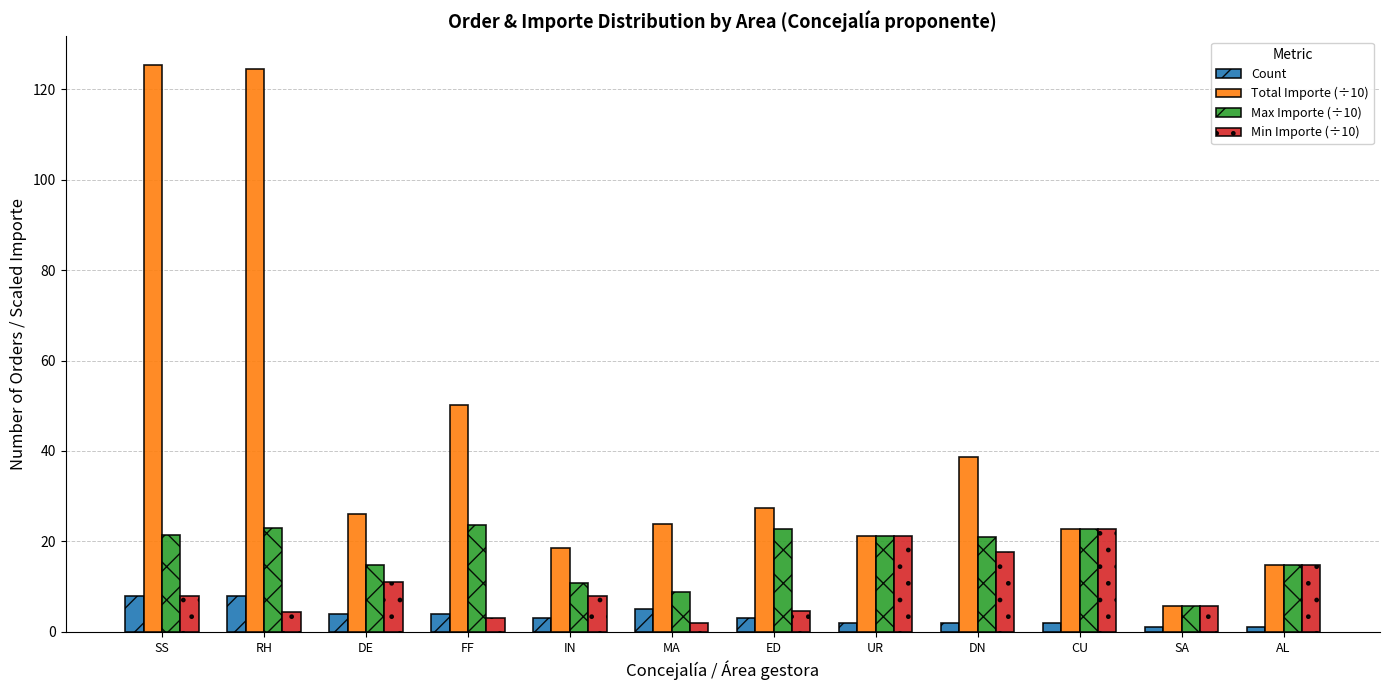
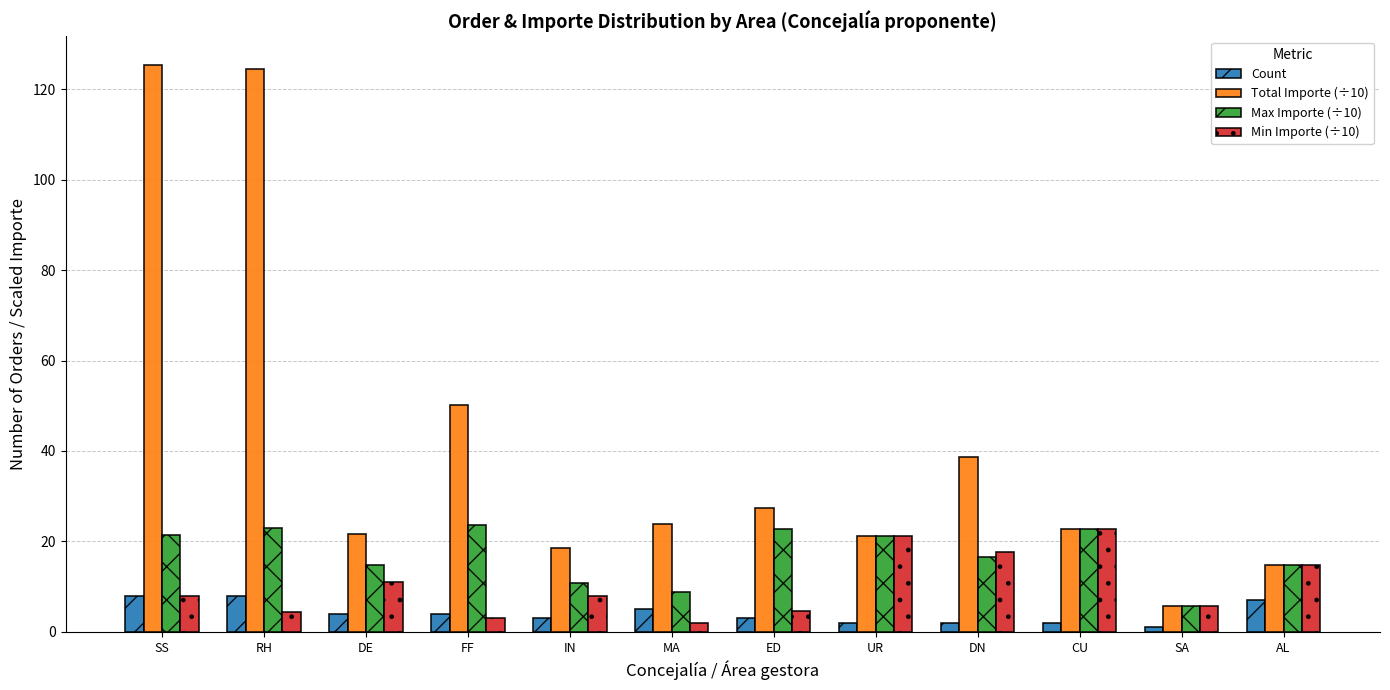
Total Importe (÷10), DE: 26 -> 22
Max Importe (÷10), DN: 21 -> 17
Count, AL: 1 -> 7
